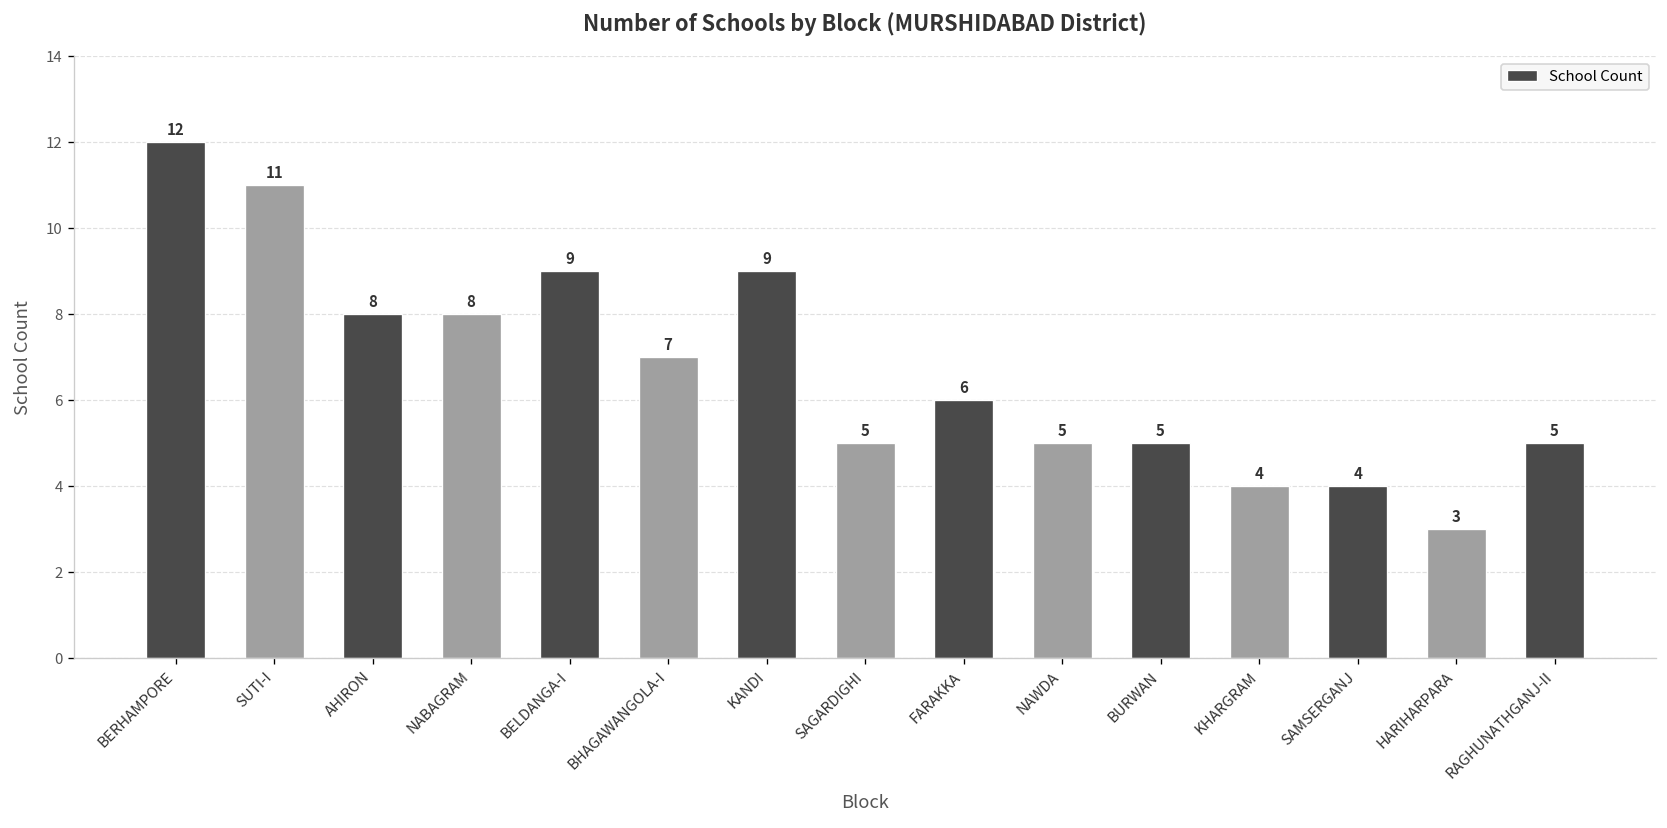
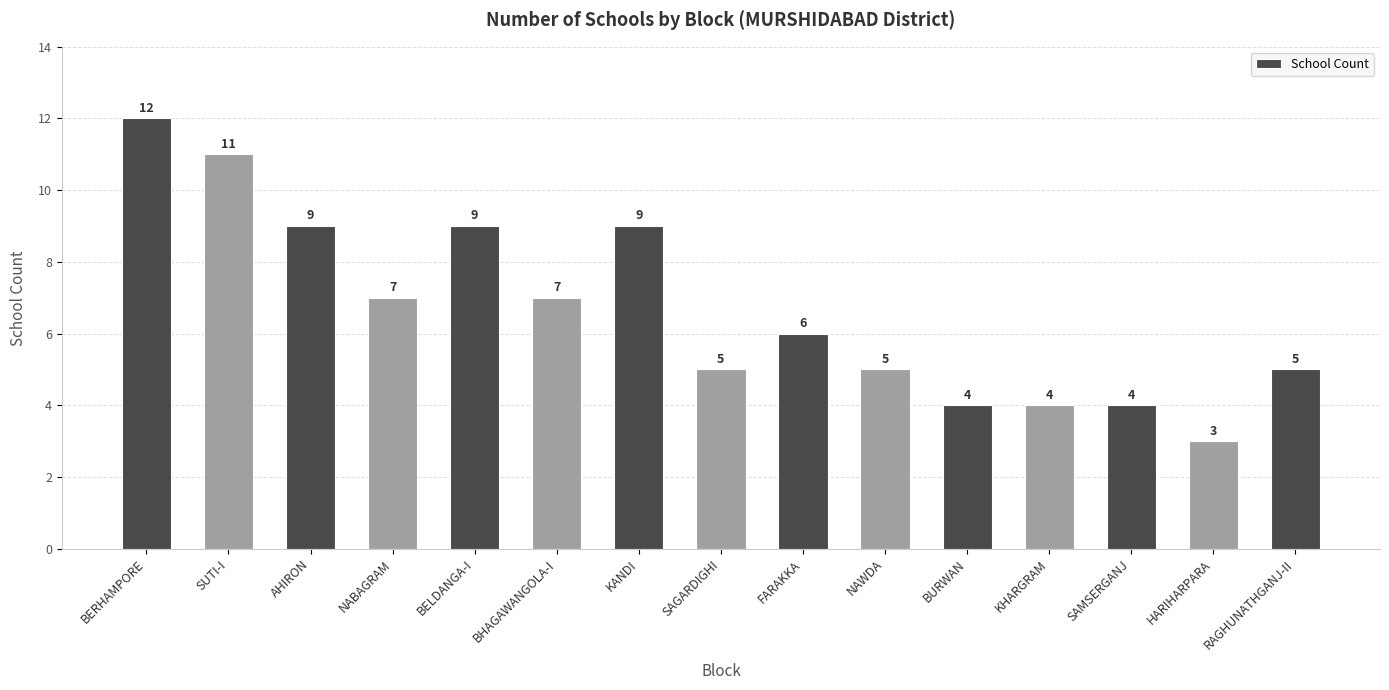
AHIRON: 8 -> 9
NABAGRAM: 8 -> 7
BURWAN: 5 -> 4
